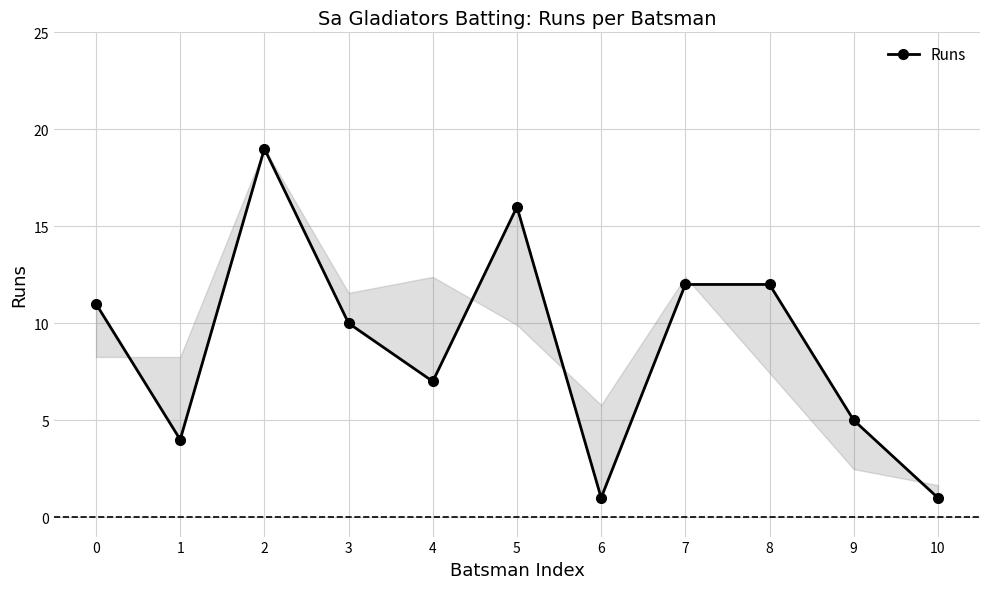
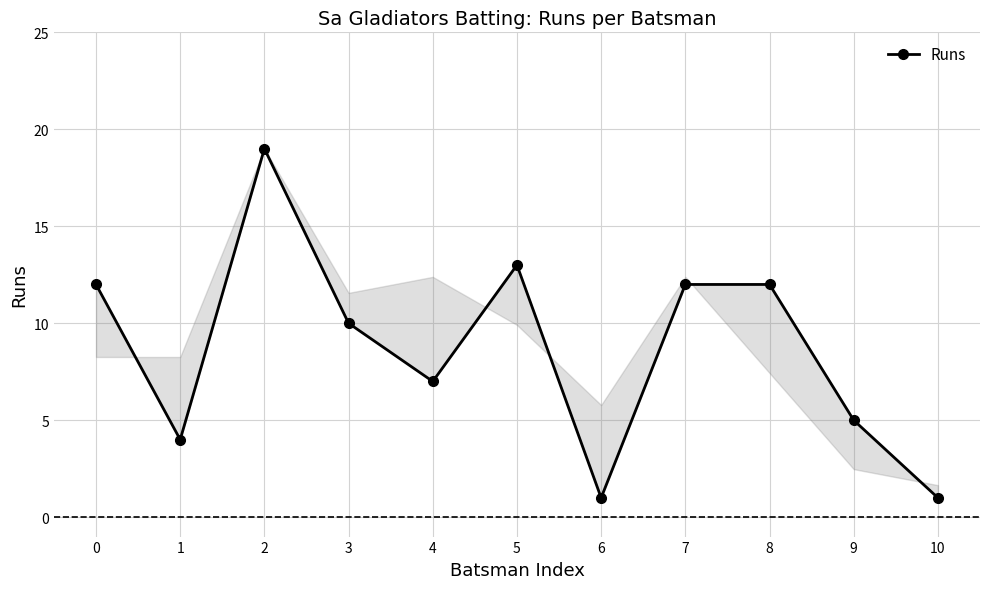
Runs, 0: 11 -> 12
Runs, 5: 16 -> 13
